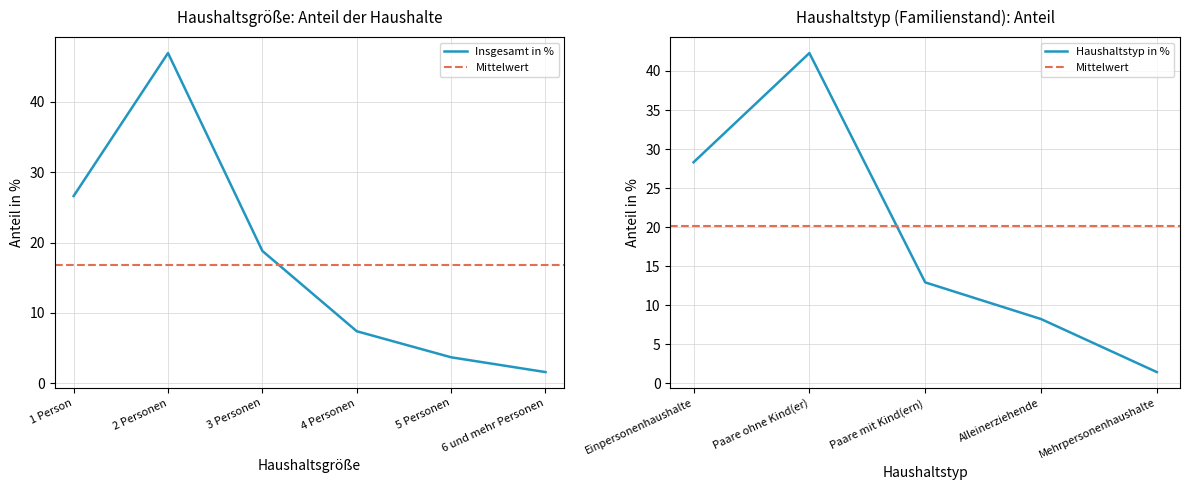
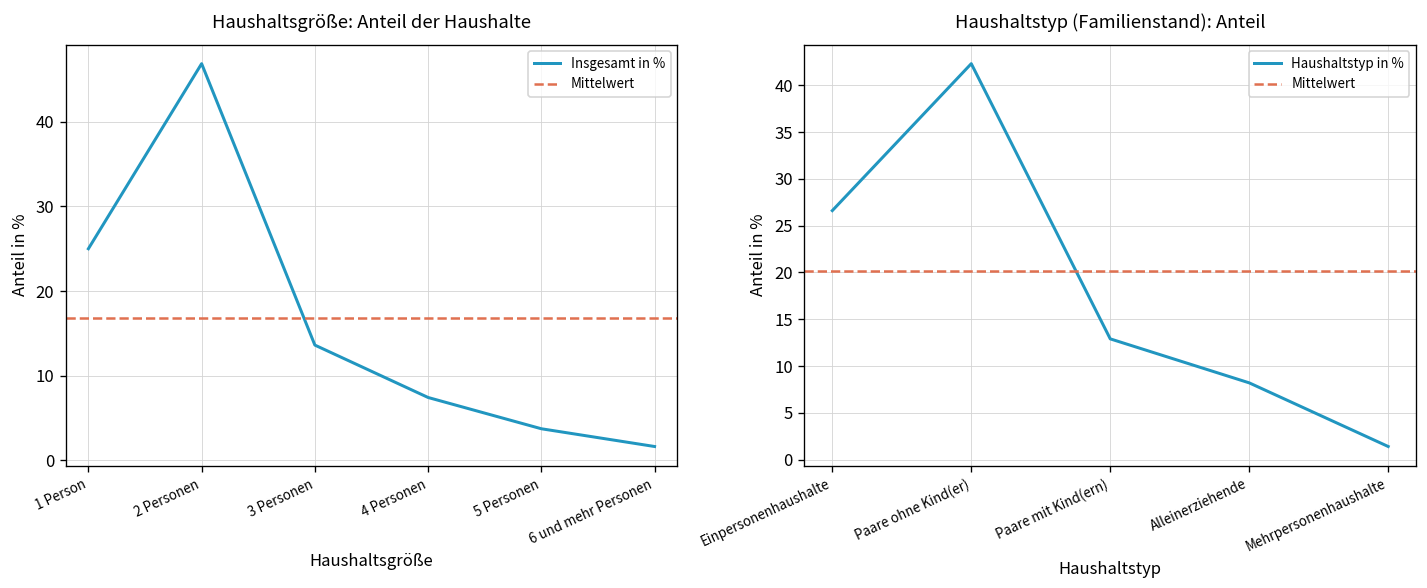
Haushaltsgröße: Anteil der Haushalte, 1 Person: 27 -> 25
Haushaltsgröße: Anteil der Haushalte, 3 Personen: 19 -> 14
Haushaltstyp (Familienstand): Anteil, Einpersonenhaushalte: 28 -> 27
